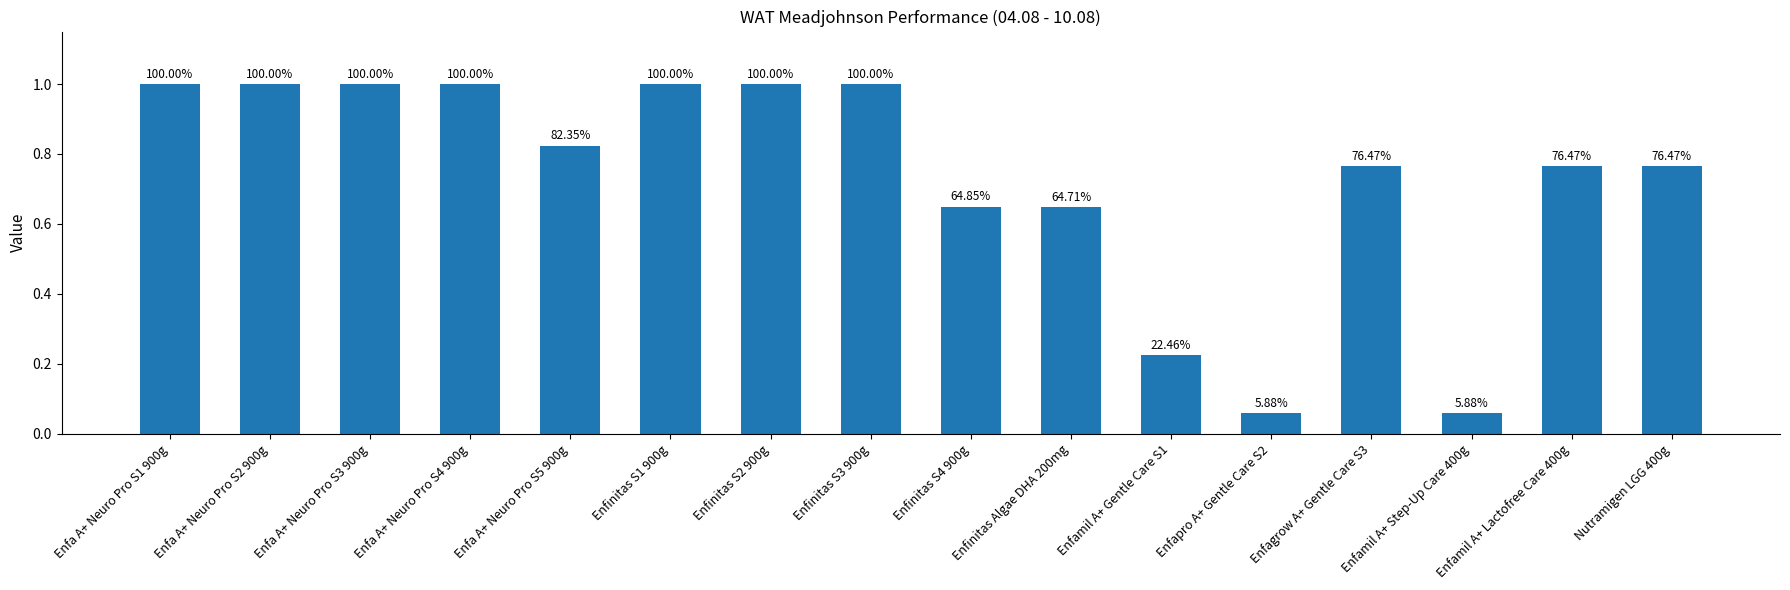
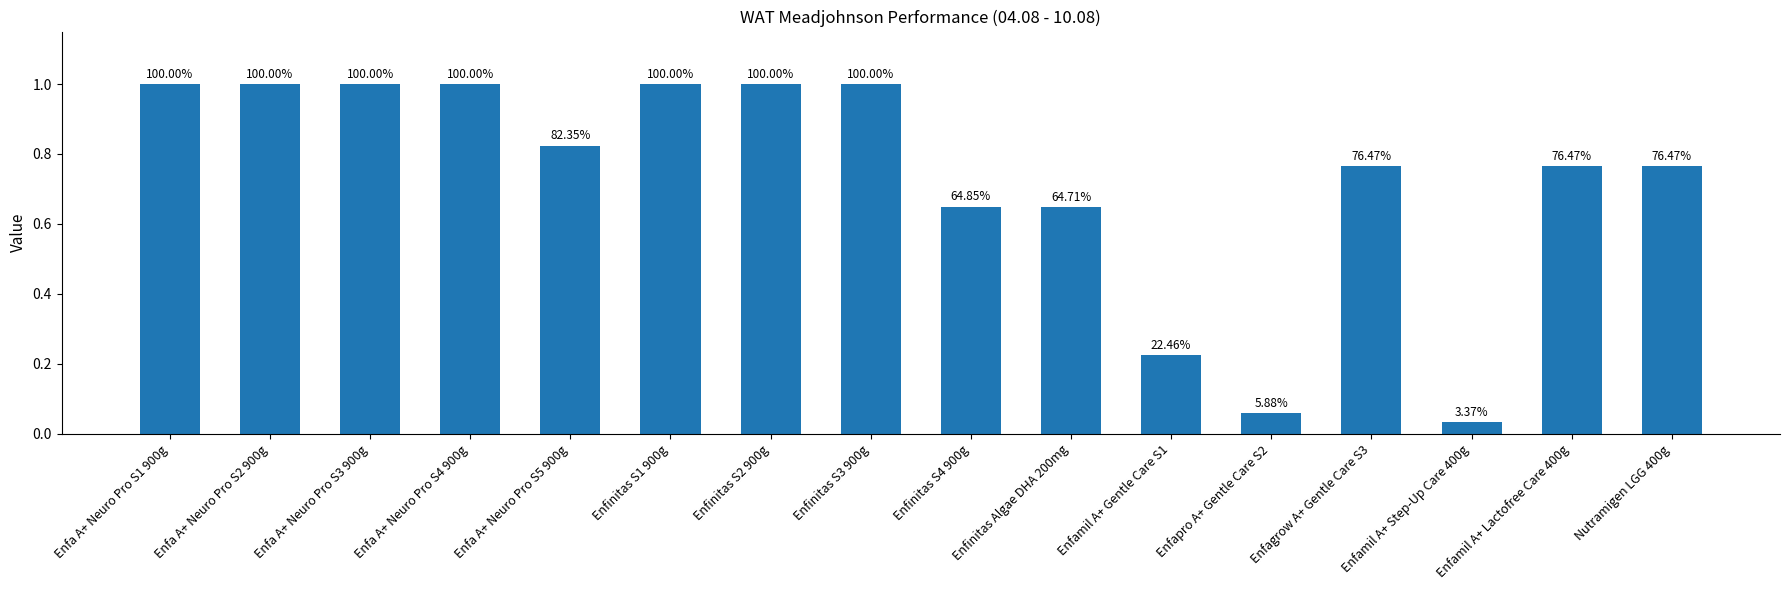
Enfamil A+ Step-Up Care 400g: 5.88% -> 3.37%
